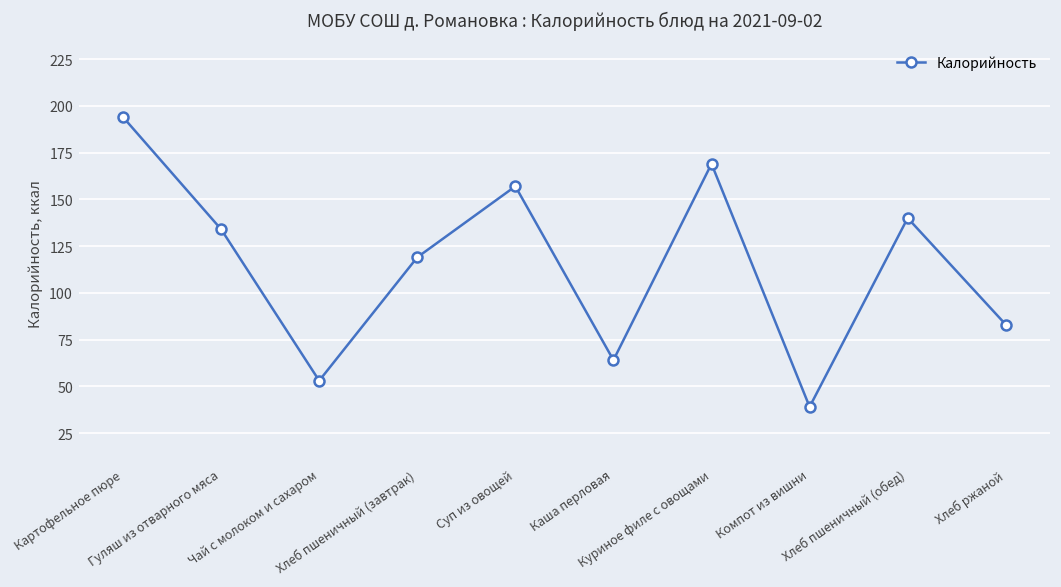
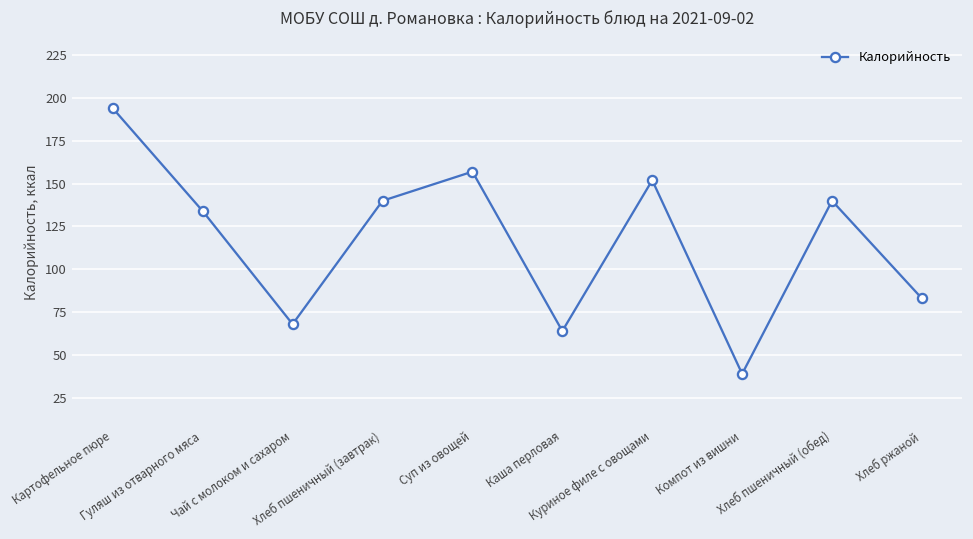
Чай с молоком и сахаром: 53 -> 68
Хлеб пшеничный (завтрак): 119 -> 140
Куриное филе с овощами: 169 -> 152
